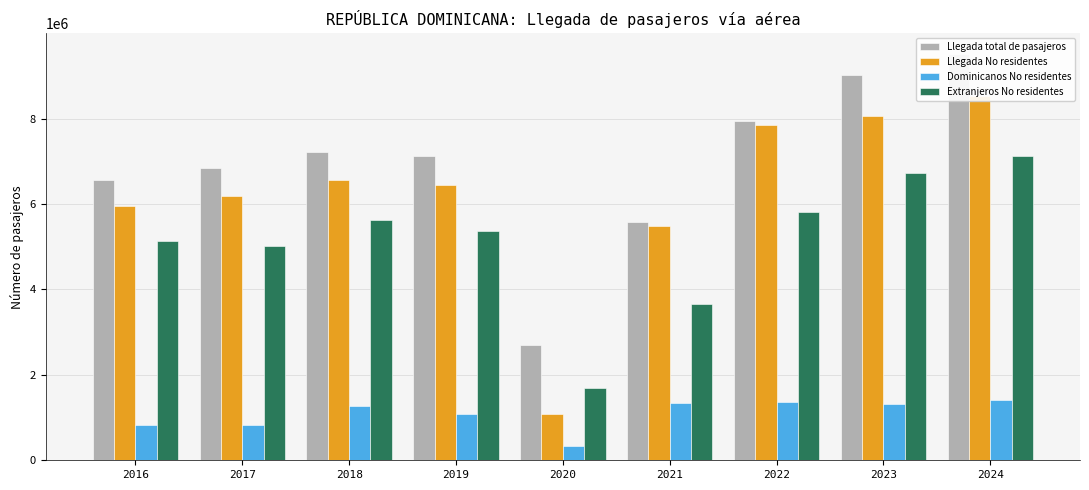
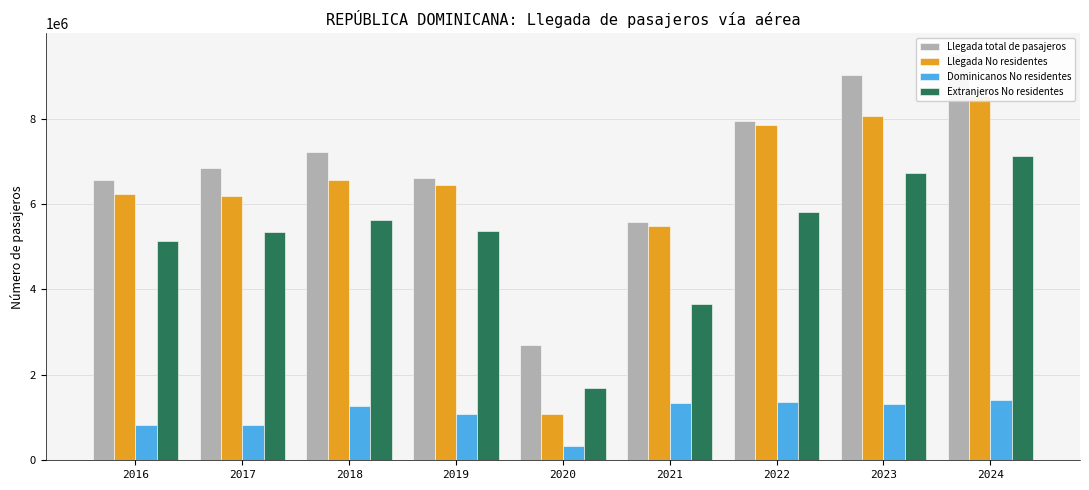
Llegada No residentes, 2016: 6000000 -> 6200000
Extranjeros No residentes, 2017: 5000000 -> 5400000
Llegada total de pasajeros, 2019: 7100000 -> 6600000
